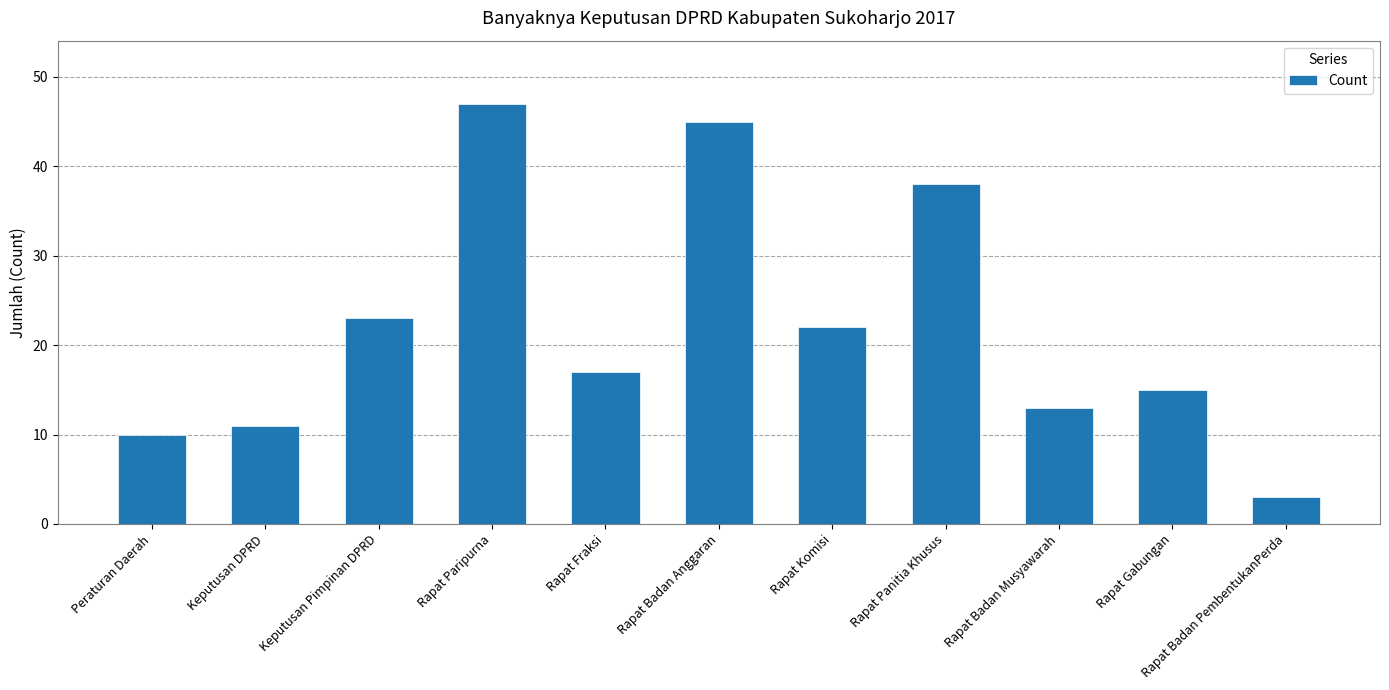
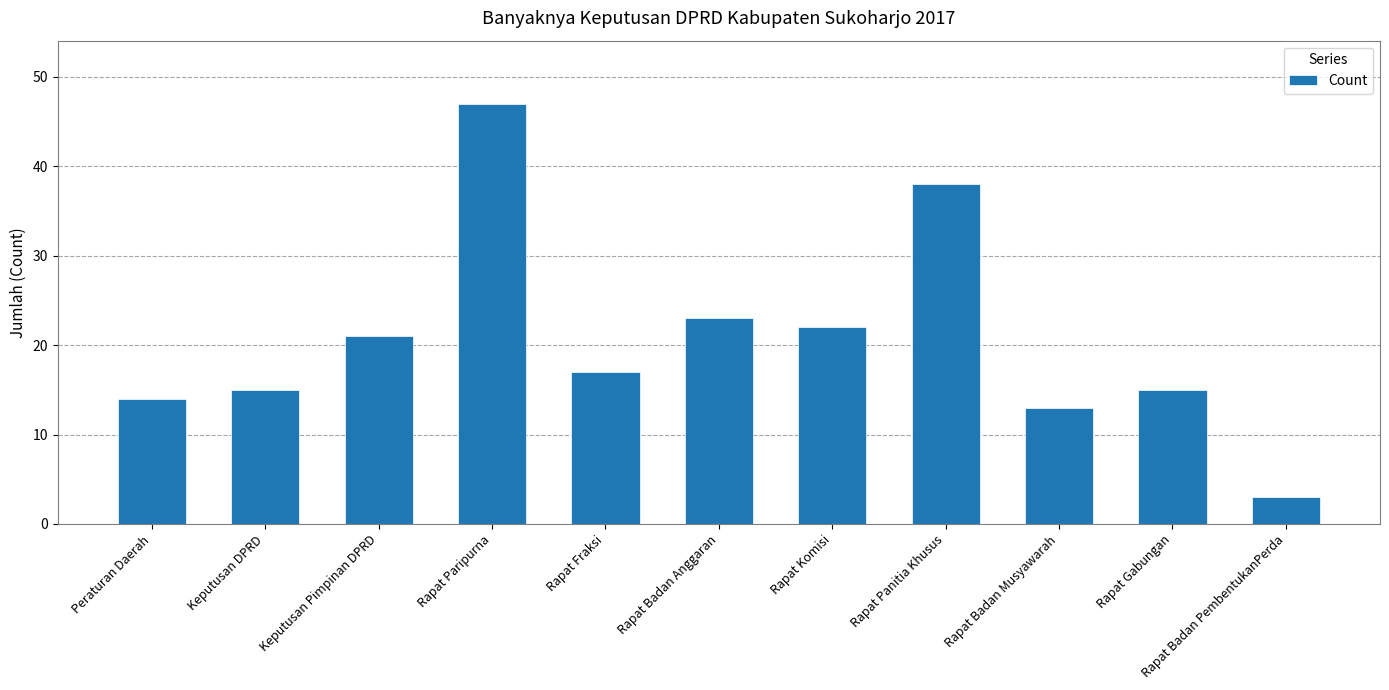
Peraturan Daerah: 10 -> 14
Keputusan DPRD: 11 -> 15
Keputusan Pimpinan DPRD: 23 -> 21
Rapat Badan Anggaran: 45 -> 23
